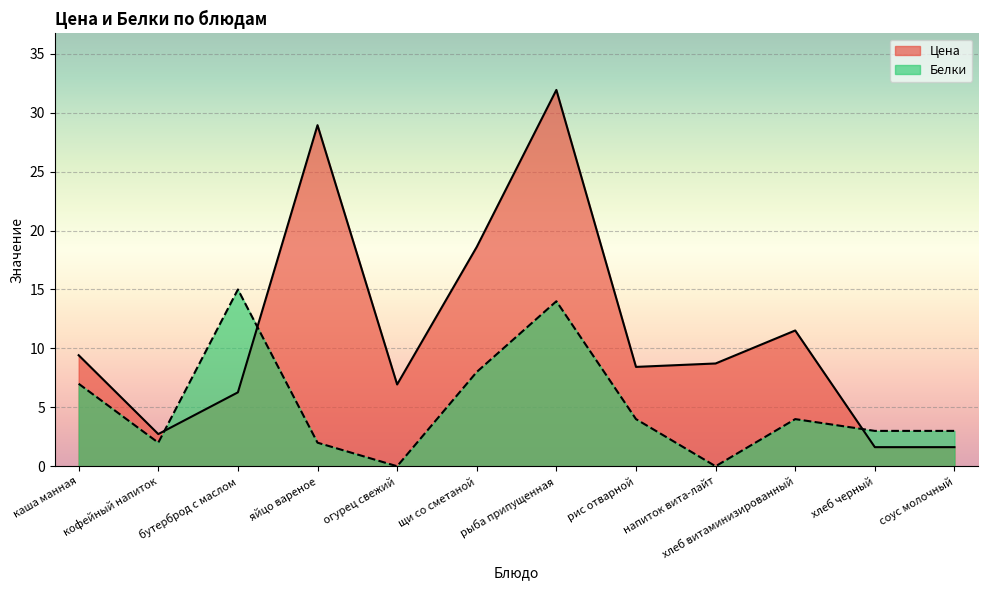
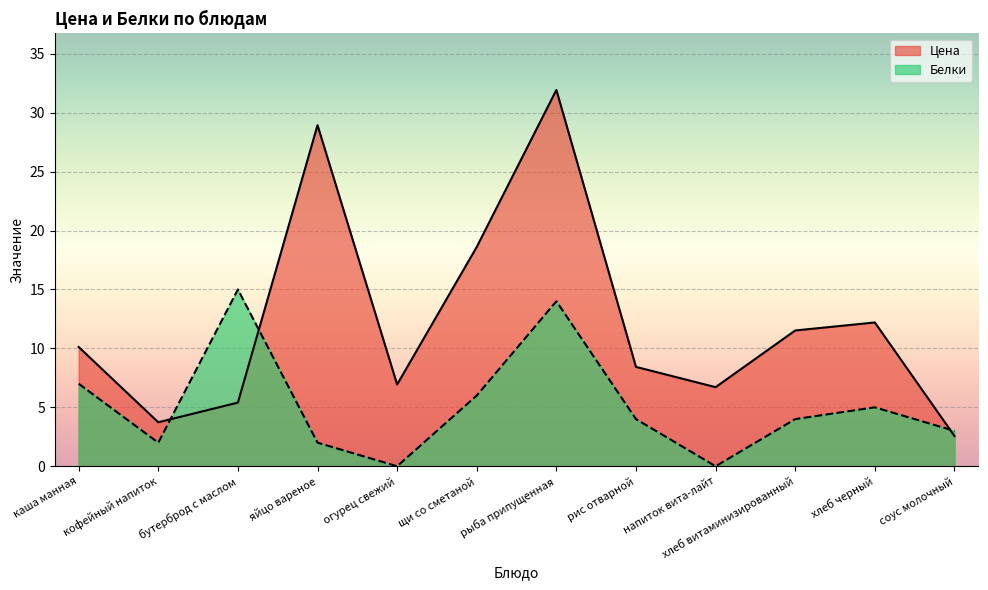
Цена, каша манная: 9.4 -> 10.1
Цена, кофейный напиток: 2.7 -> 3.7
Цена, бутерброд с маслом: 6.3 -> 5.4
Белки, щи со сметаной: 8 -> 6
Цена, напиток вита-лайт: 8.7 -> 6.7
Цена, хлеб черный: 1.6 -> 12.2
Белки, хлеб черный: 3 -> 5
Цена, соус молочный: 1.6 -> 2.6
